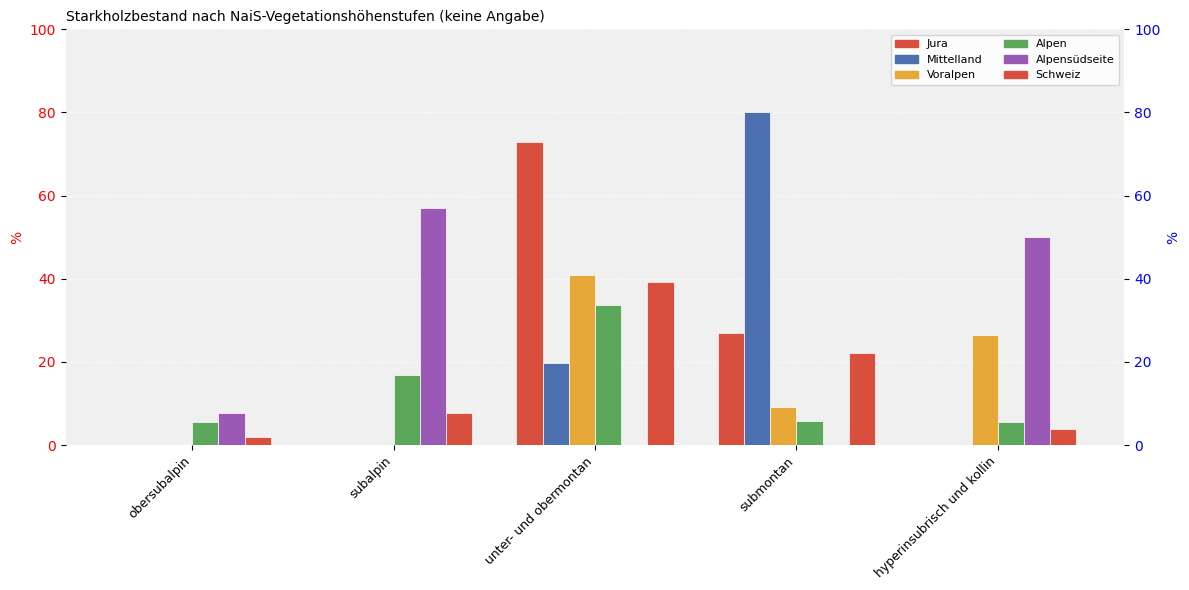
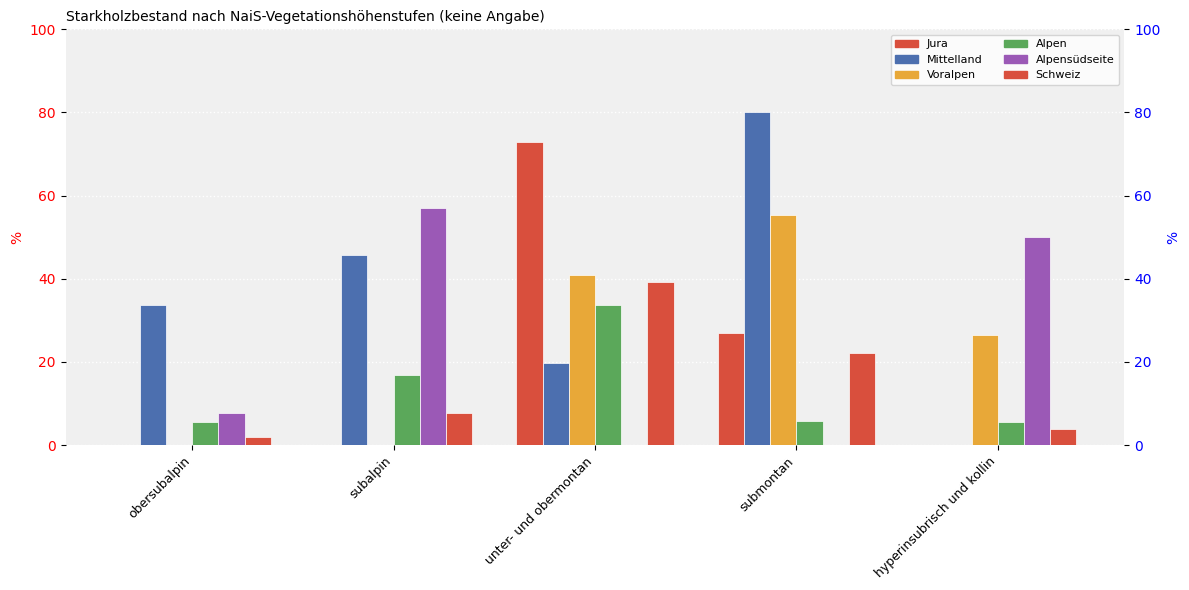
Mittelland, obersubalpin: 0 -> 34
Mittelland, subalpin: 0 -> 46
Voralpen, submontan: 9 -> 55
